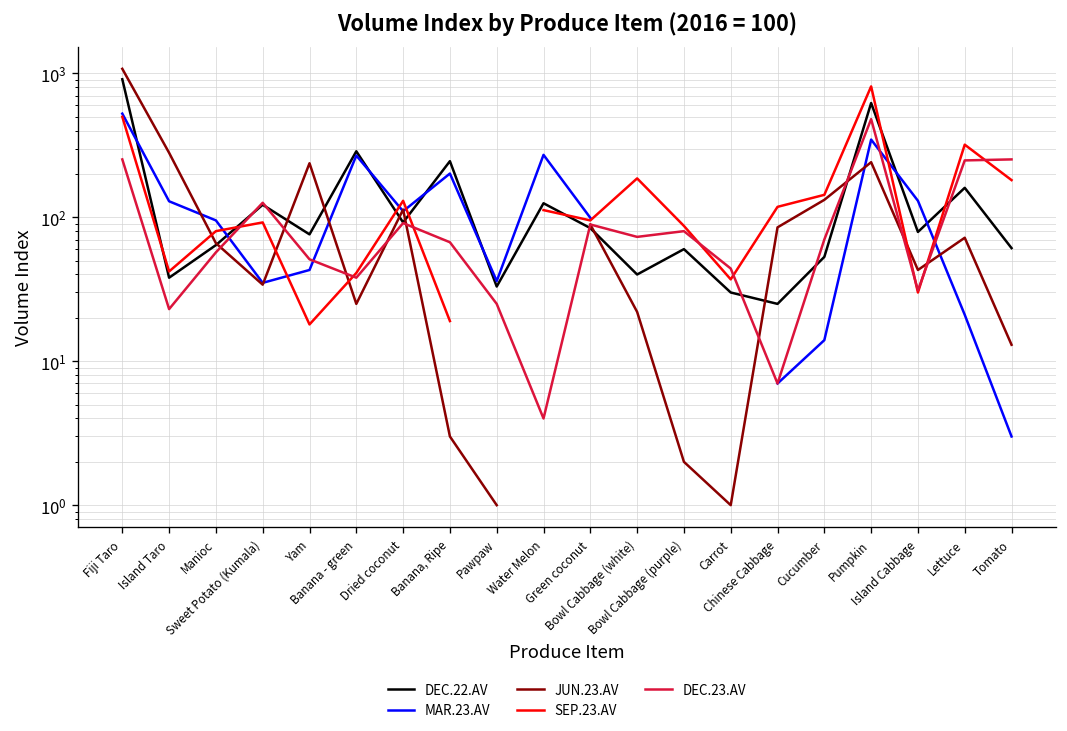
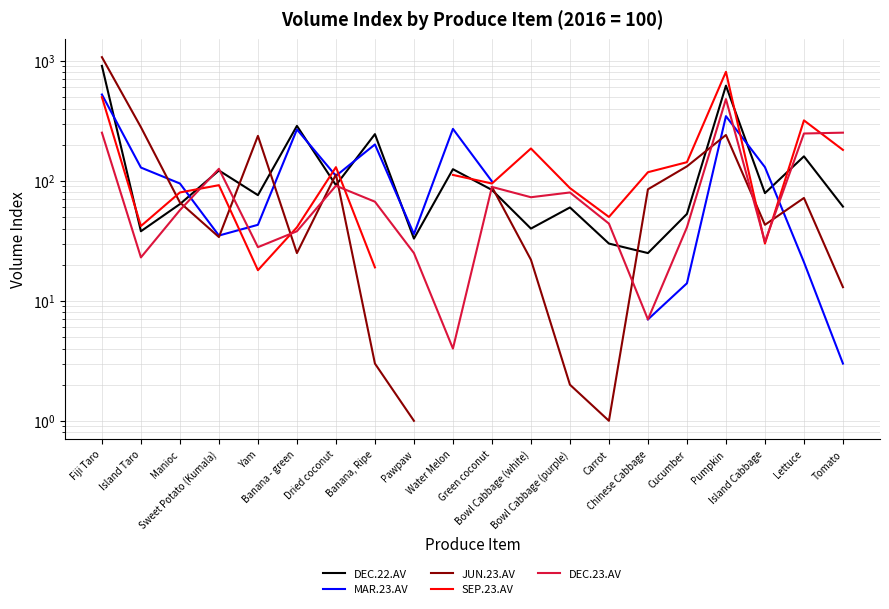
DEC.23.AV, Yam: 51 -> 28
SEP.23.AV, Carrot: 37 -> 50
DEC.23.AV, Cucumber: 70 -> 41
